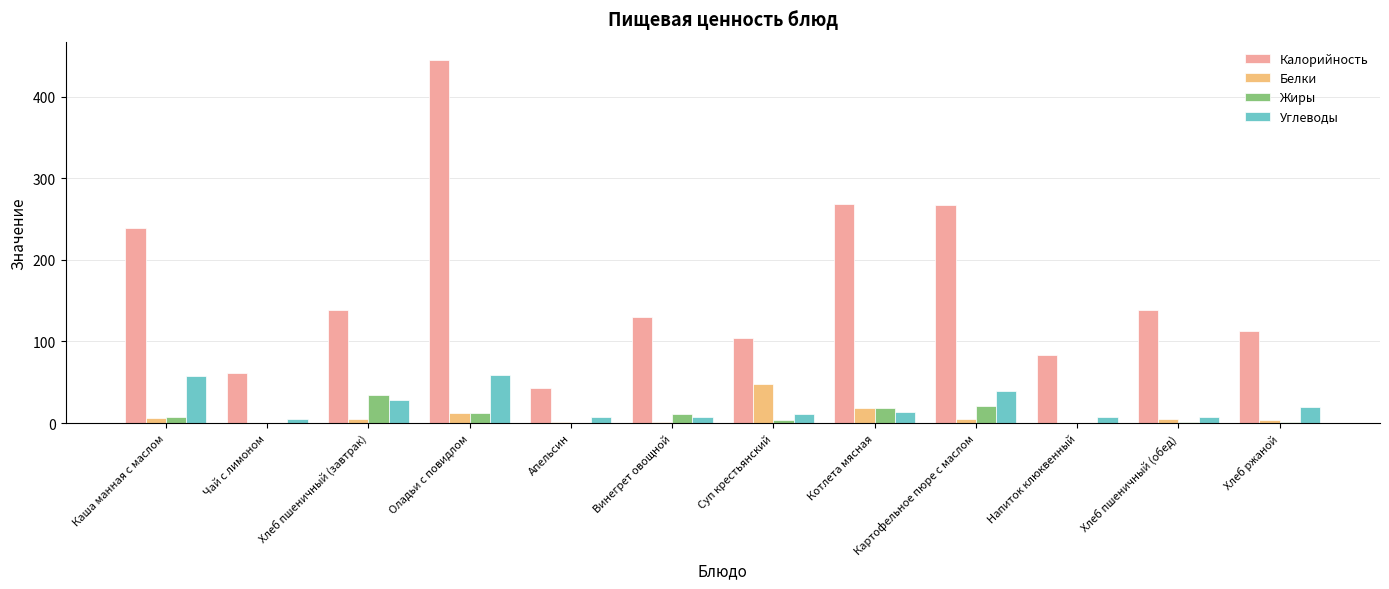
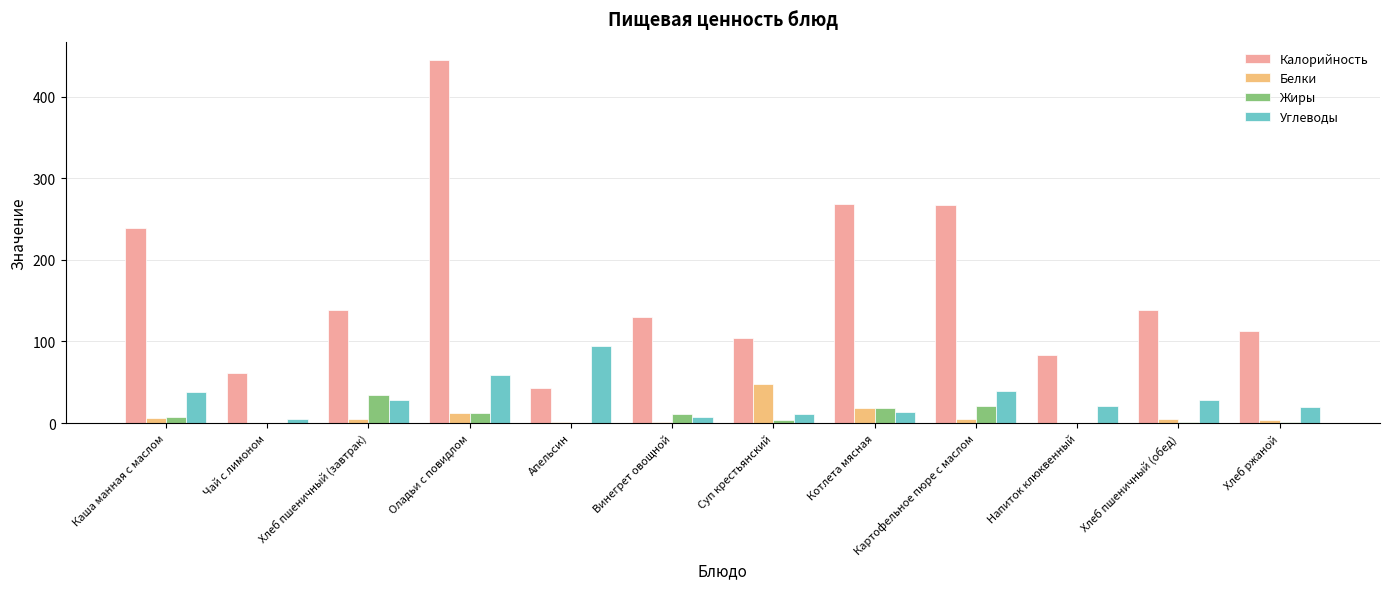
Углеводы, Каша манная с маслом: 60 -> 40
Углеводы, Апельсин: 10 -> 90
Углеводы, Напиток клюквенный: 10 -> 20
Углеводы, Хлеб пшеничный (обед): 10 -> 30
